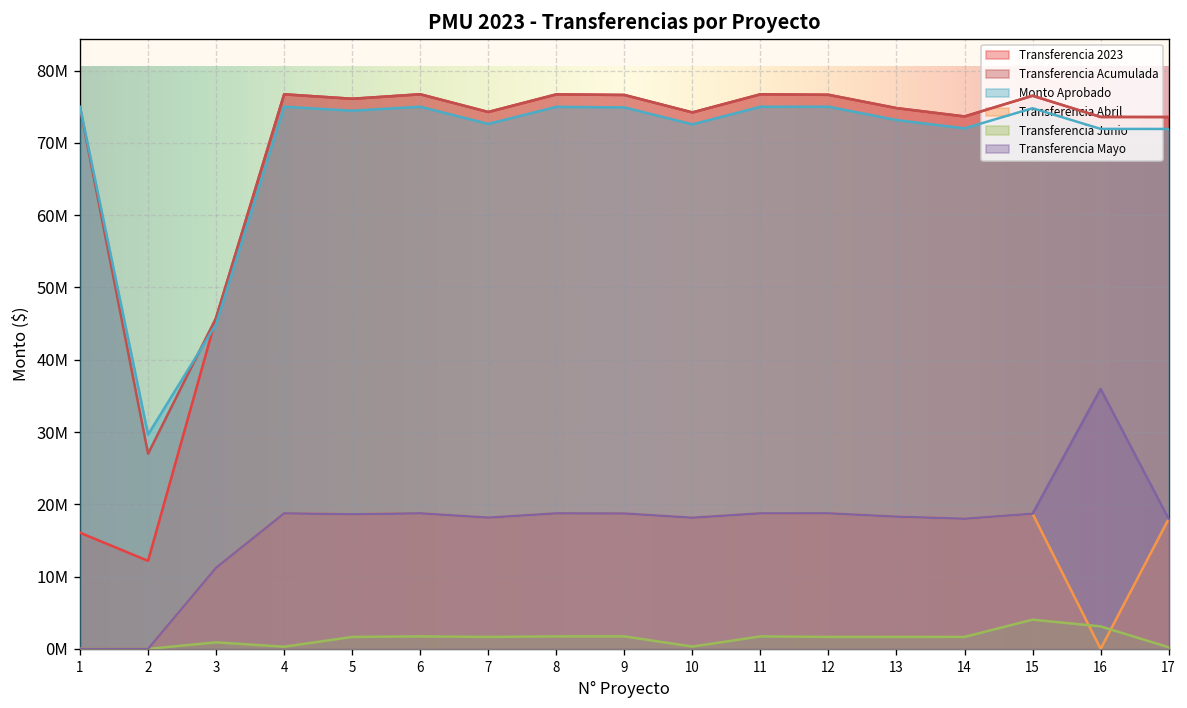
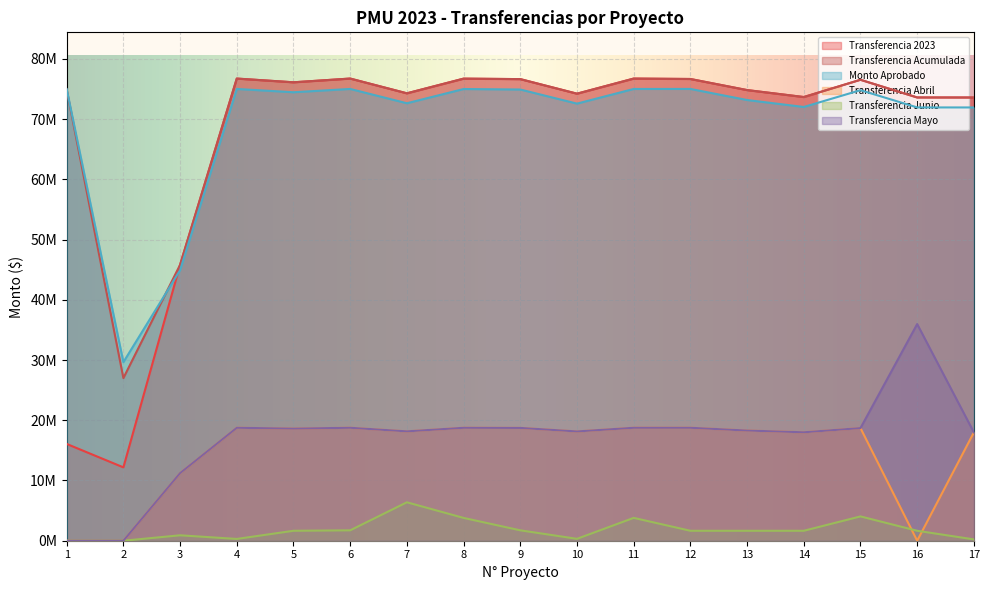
Transferencia Junio, 7: 2000000 -> 6000000
Transferencia Junio, 8: 2000000 -> 4000000
Transferencia Junio, 11: 2000000 -> 4000000
Transferencia Junio, 16: 3000000 -> 2000000
